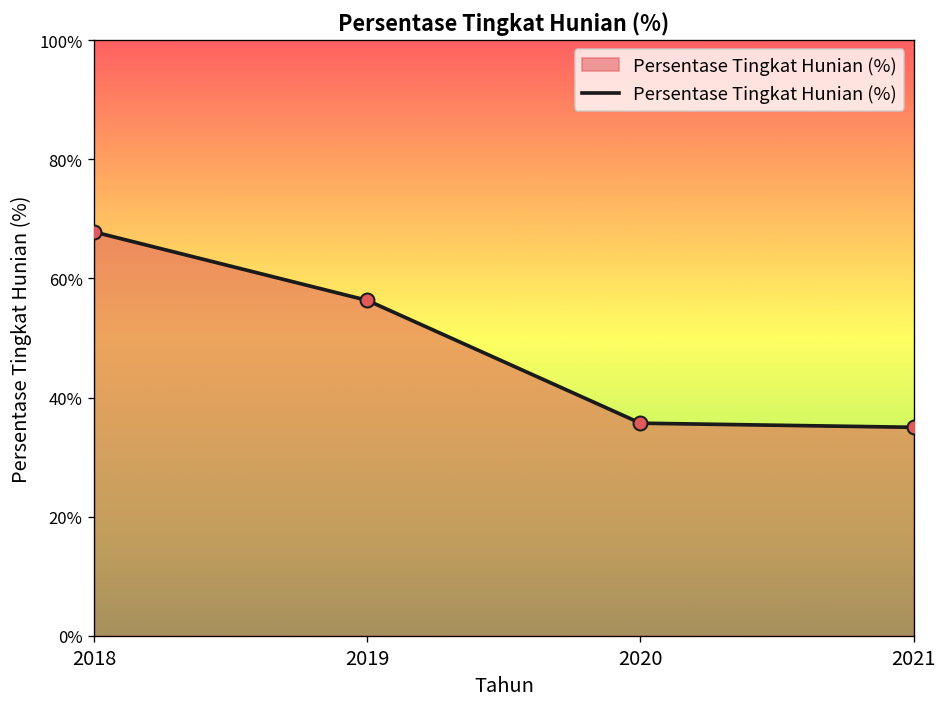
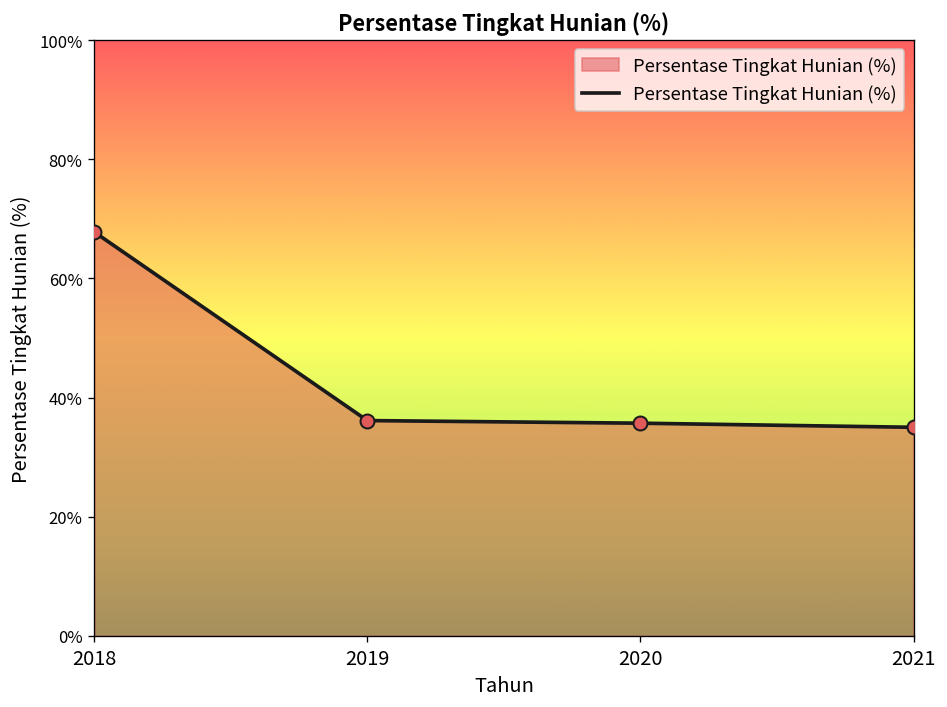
2019: 56% -> 36%
